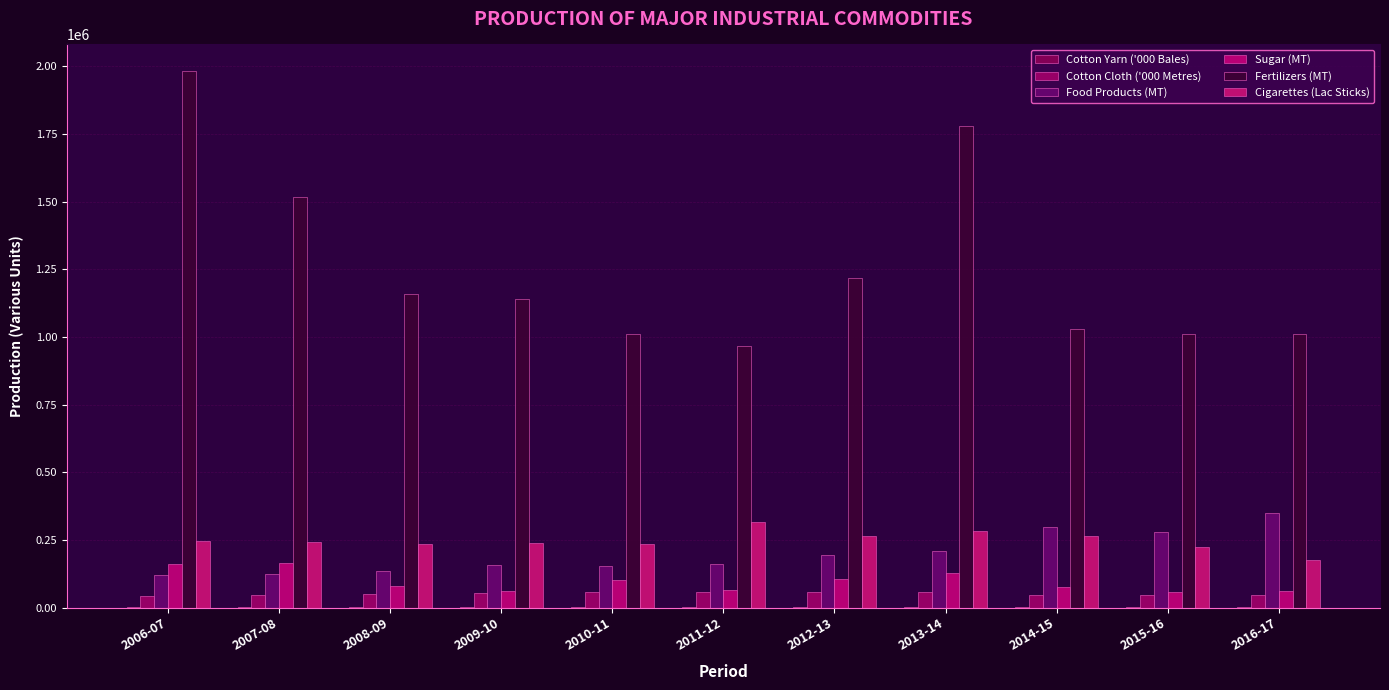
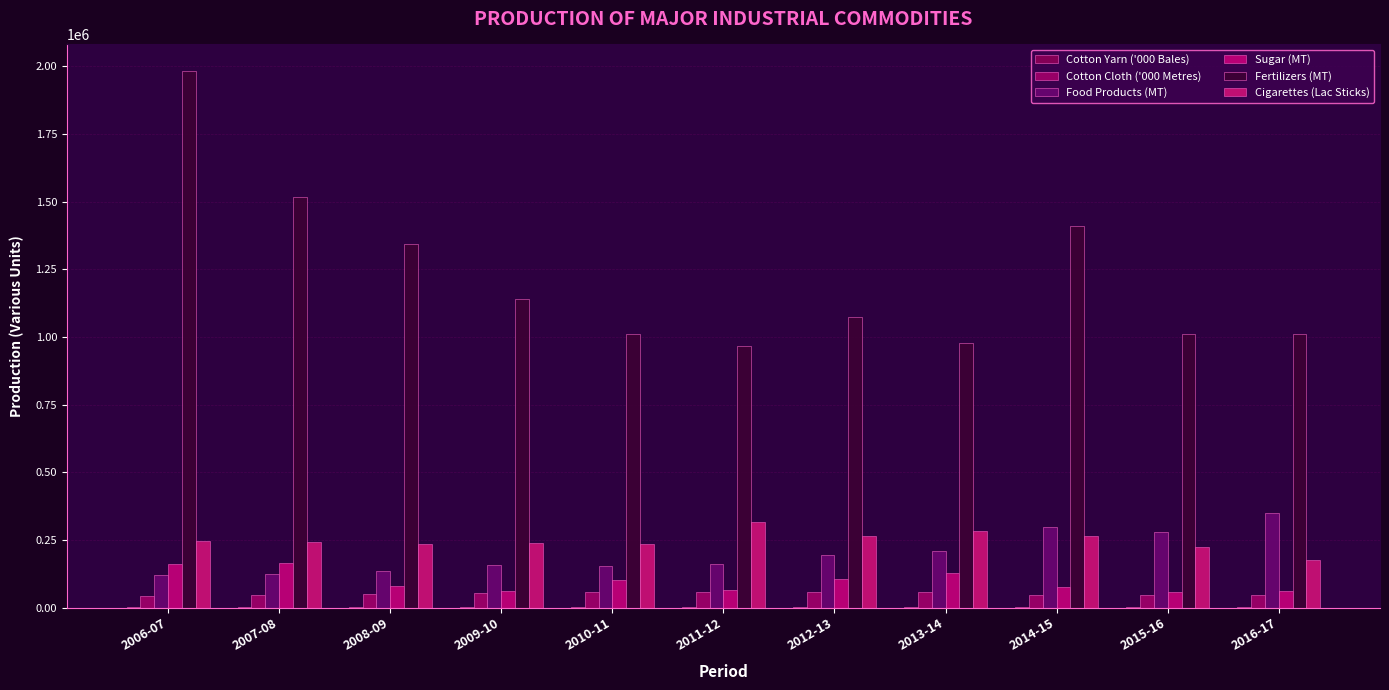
Fertilizers (MT), 2008-09: 1160000 -> 1340000
Fertilizers (MT), 2012-13: 1220000 -> 1070000
Fertilizers (MT), 2013-14: 1780000 -> 980000
Fertilizers (MT), 2014-15: 1030000 -> 1410000
